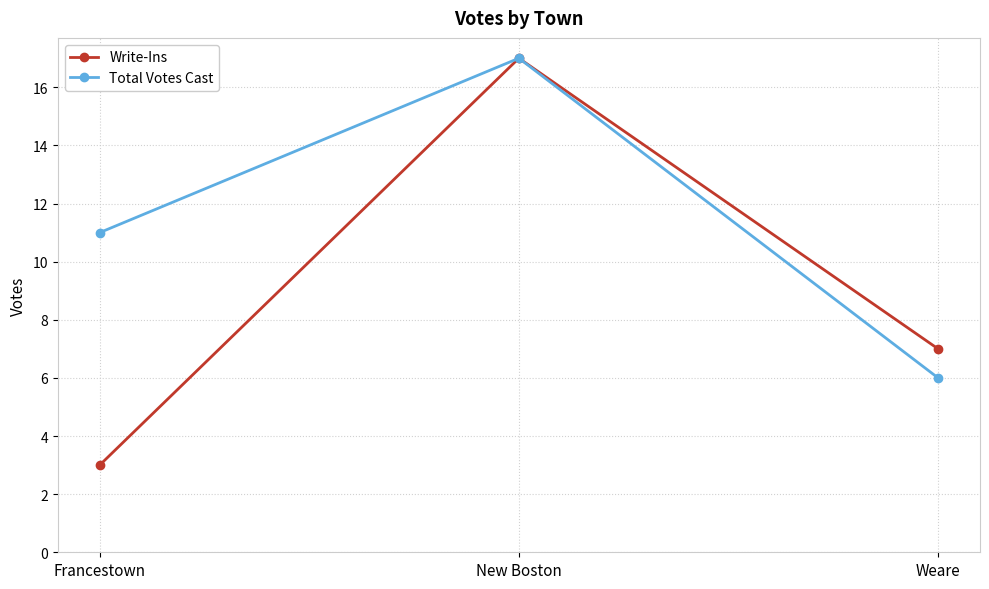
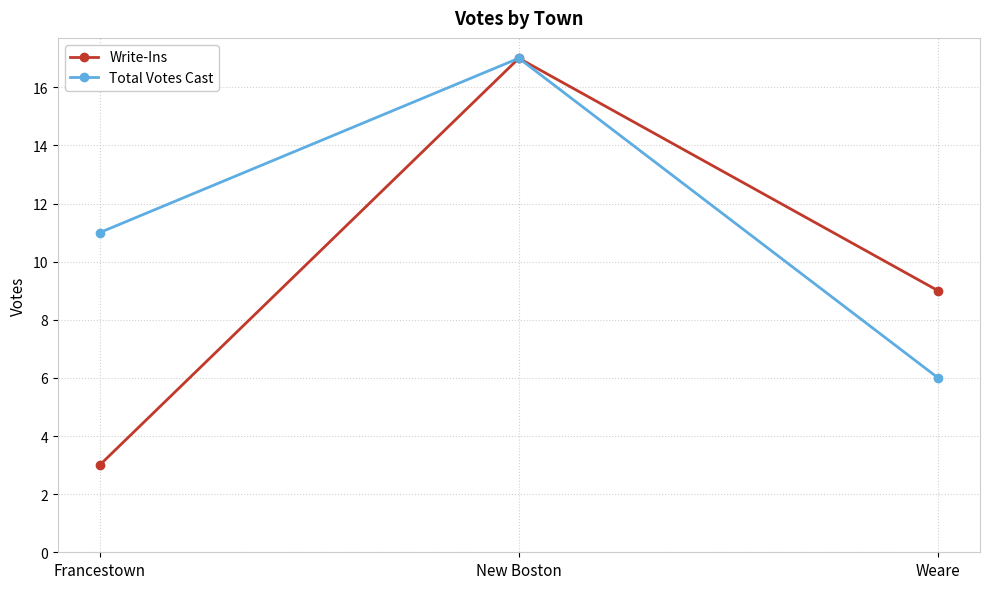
Write-Ins, Weare: 7 -> 9
